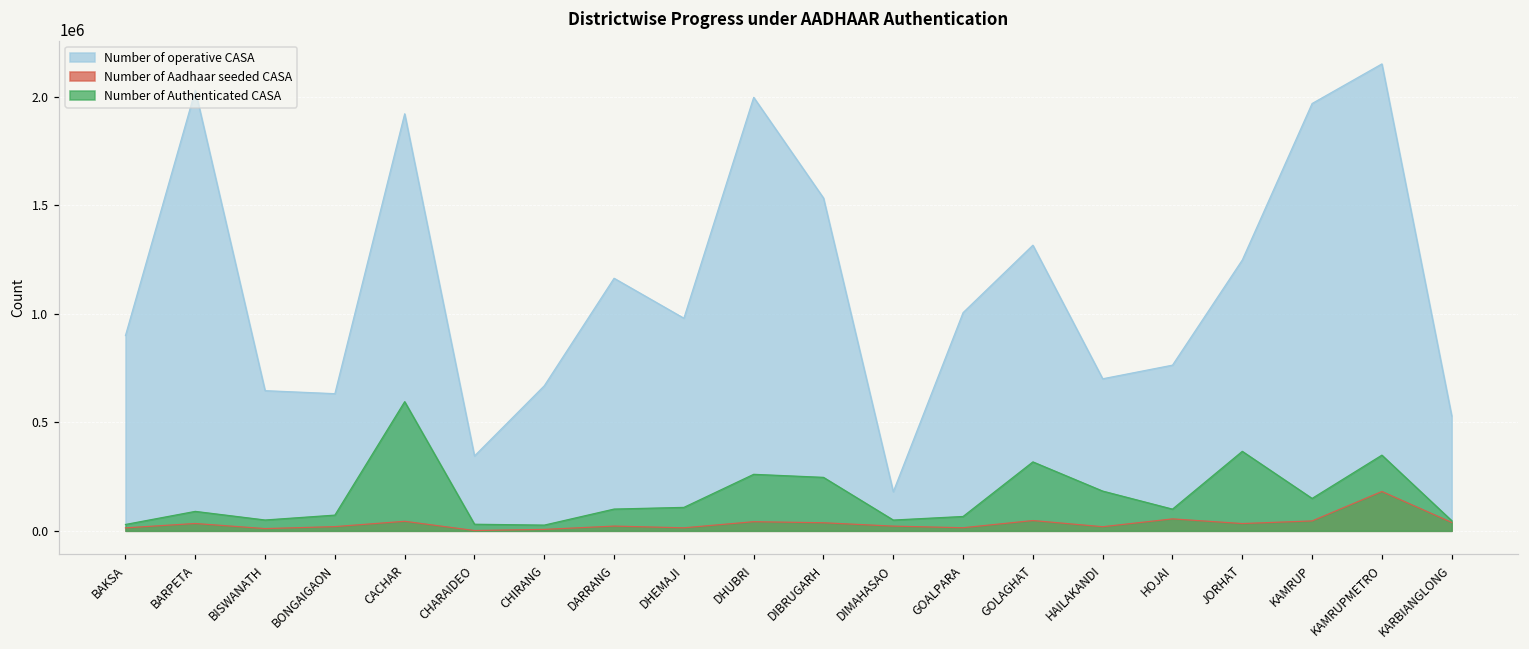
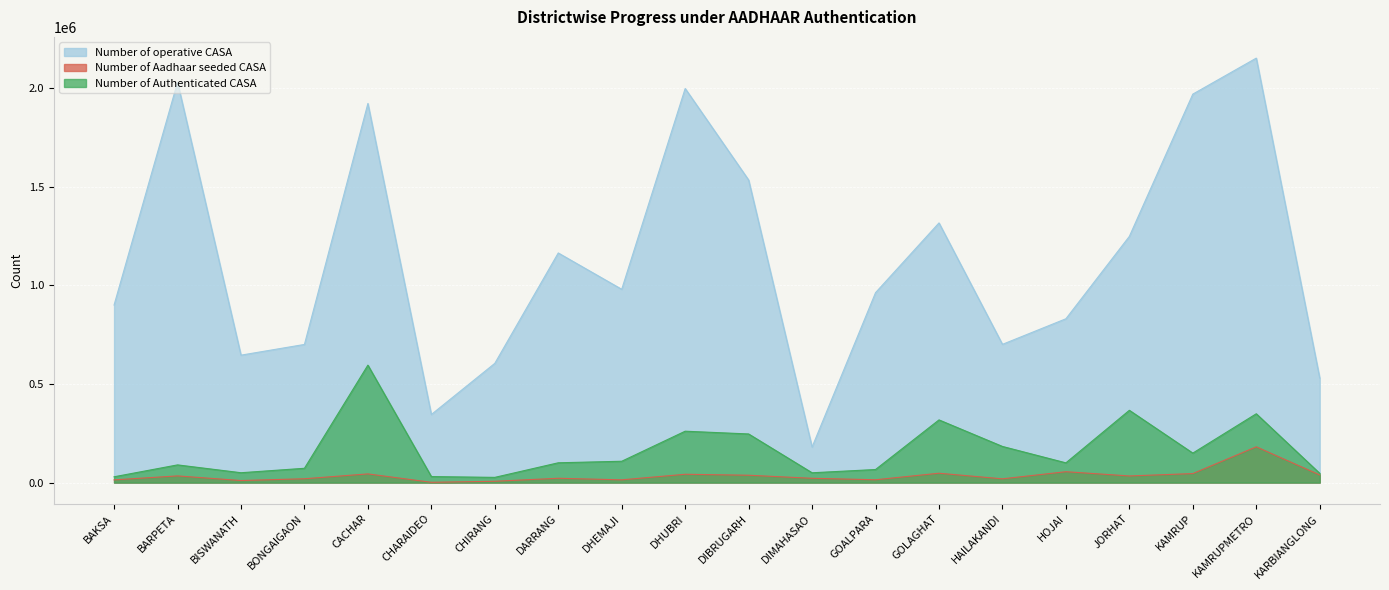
Number of operative CASA, BONGAIGAON: 630000 -> 700000
Number of operative CASA, CHIRANG: 670000 -> 600000
Number of operative CASA, GOALPARA: 1010000 -> 960000
Number of operative CASA, HOJAI: 760000 -> 830000
